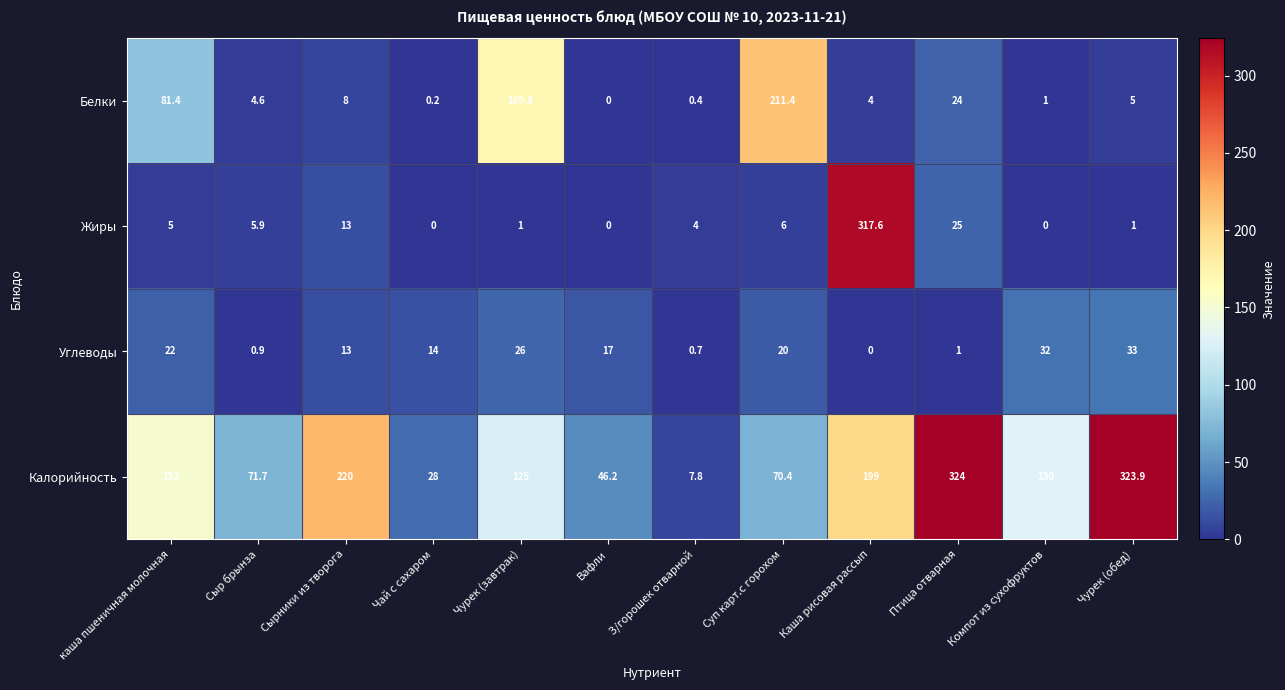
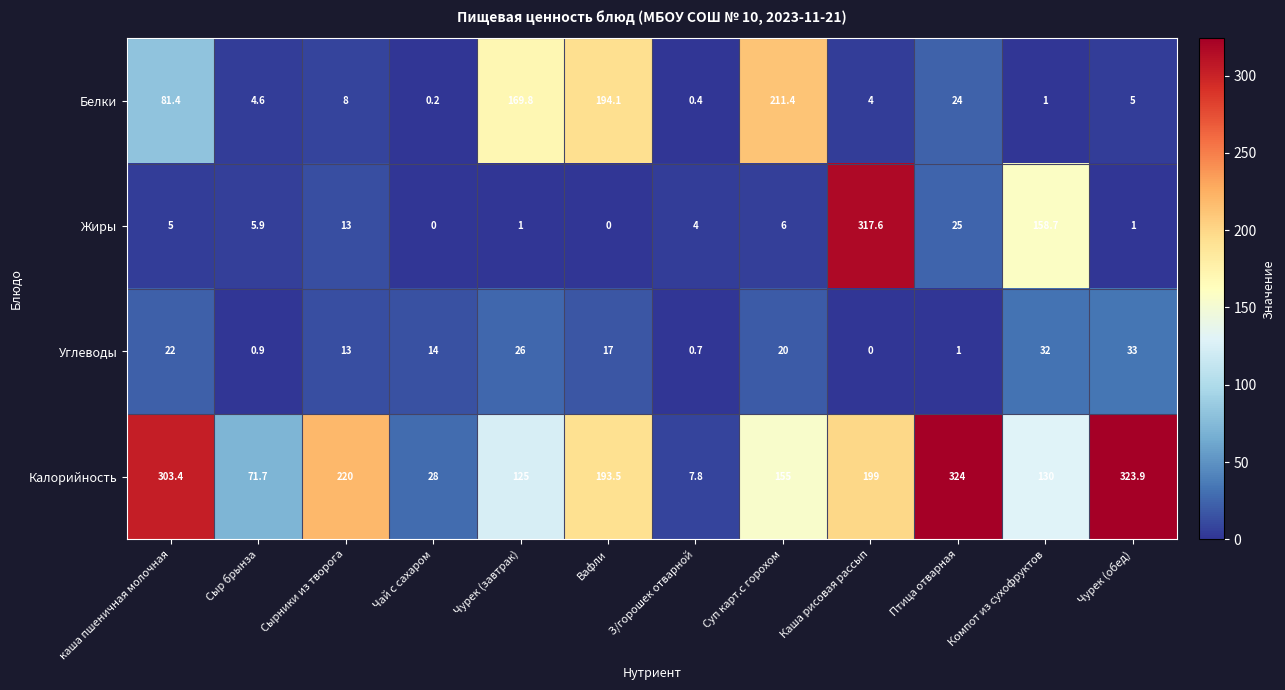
Белки, Вафли: 0 -> 194.1
Жиры, Компот из сухофруктов: 0 -> 158.7
Калорийность, каша пшеничная молочная: 152 -> 303.4
Калорийность, Вафли: 46.2 -> 193.5
Калорийность, Суп карт.с горохом: 70.4 -> 155
